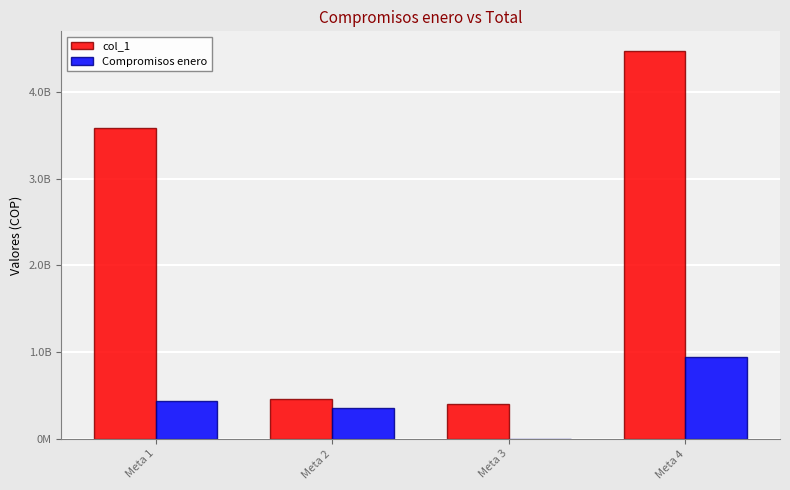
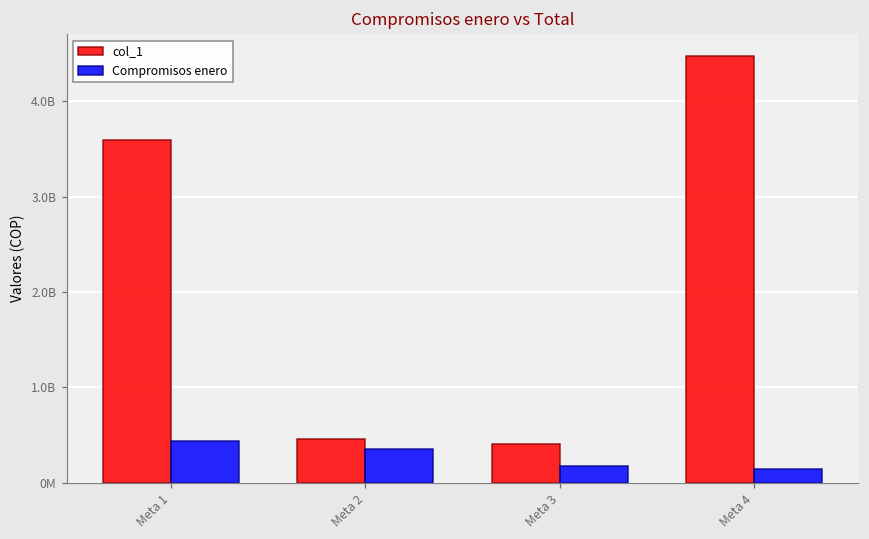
Compromisos enero, Meta 3: 0 -> 200000000
Compromisos enero, Meta 4: 900000000 -> 100000000
